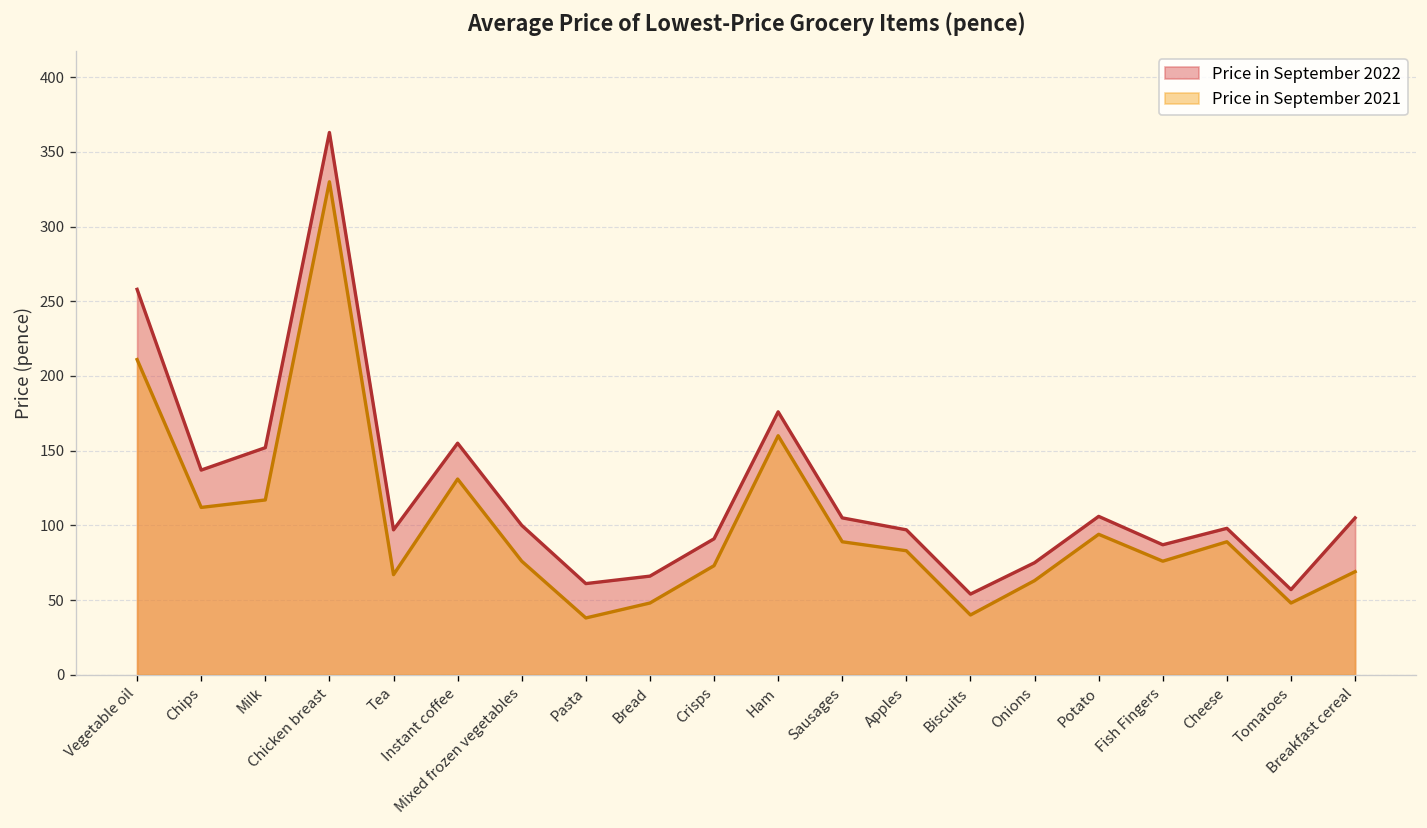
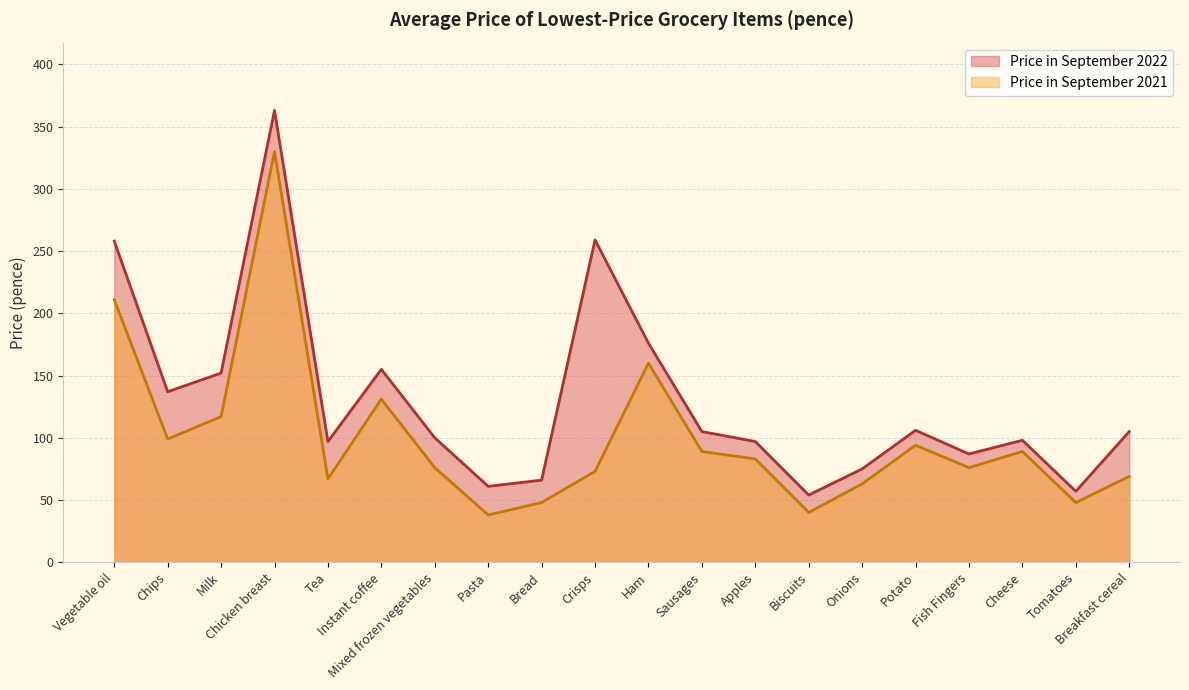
Price in September 2021, Chips: 112 -> 99
Price in September 2022, Crisps: 91 -> 259
